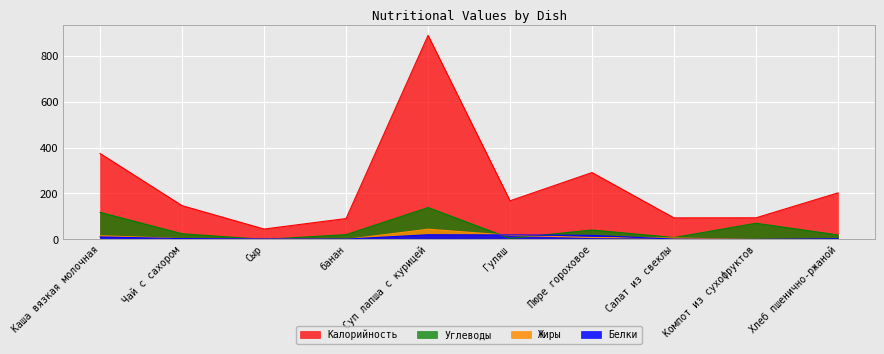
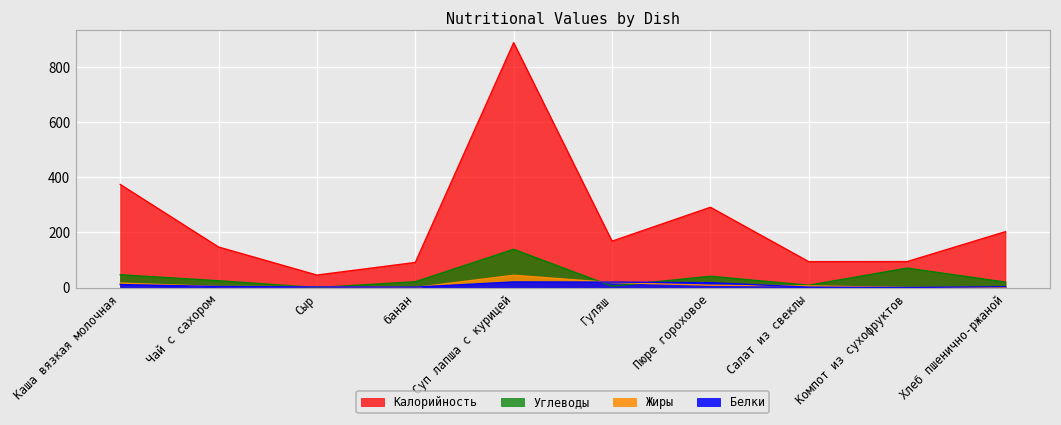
Углеводы, Каша вязкая молочная: 120 -> 50
